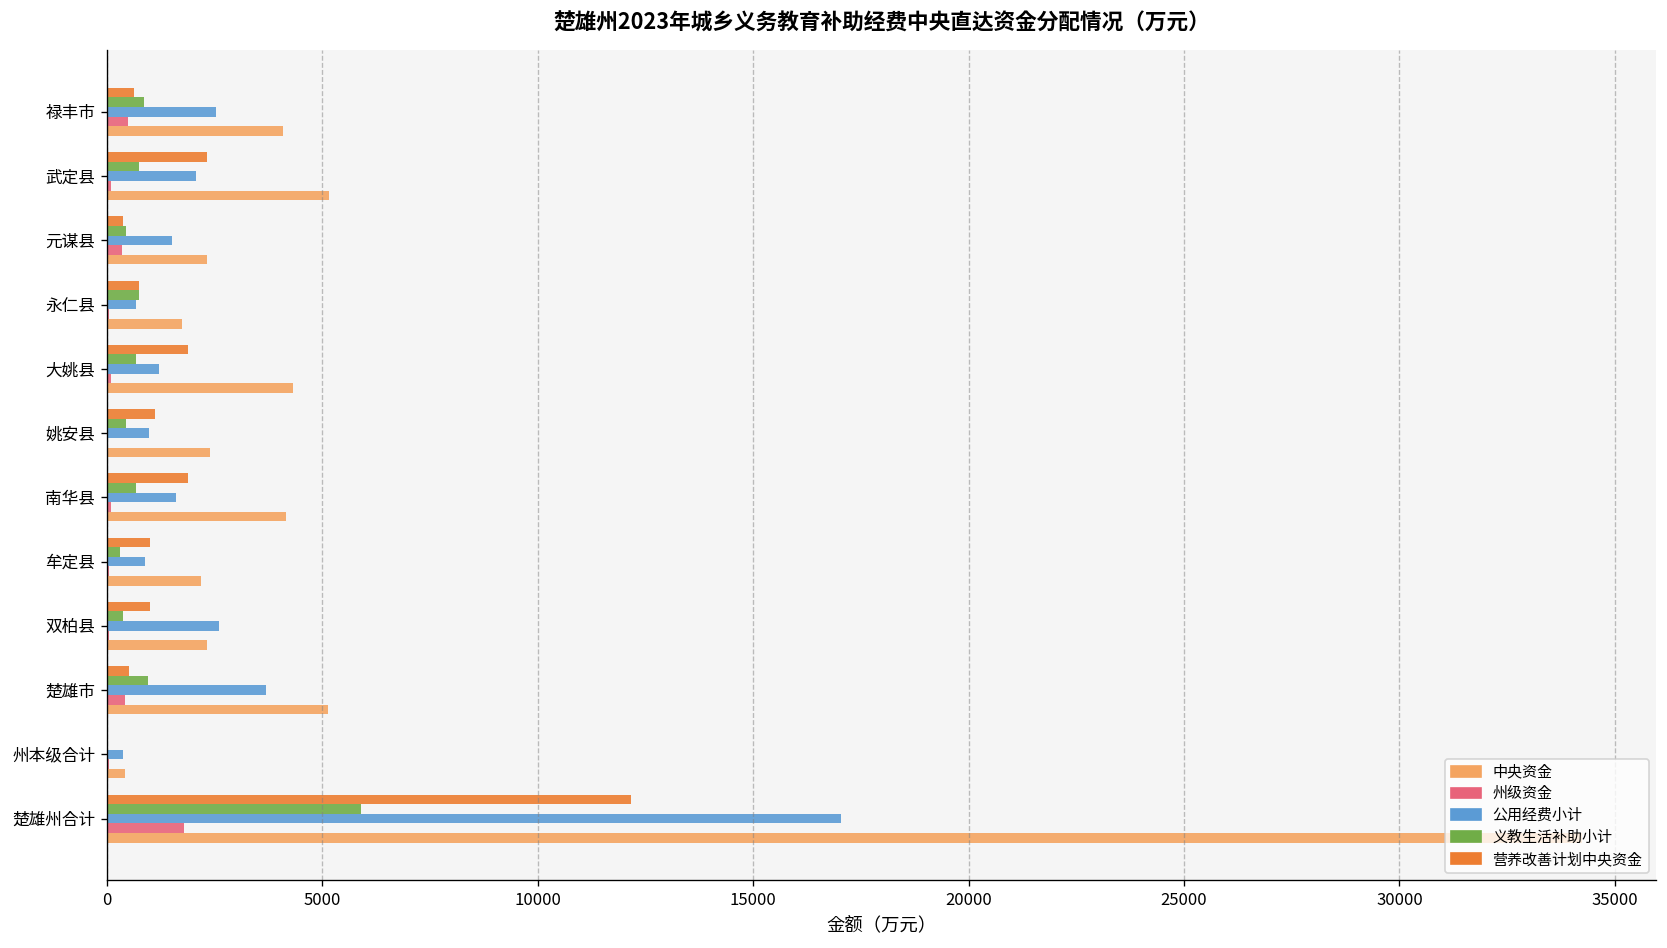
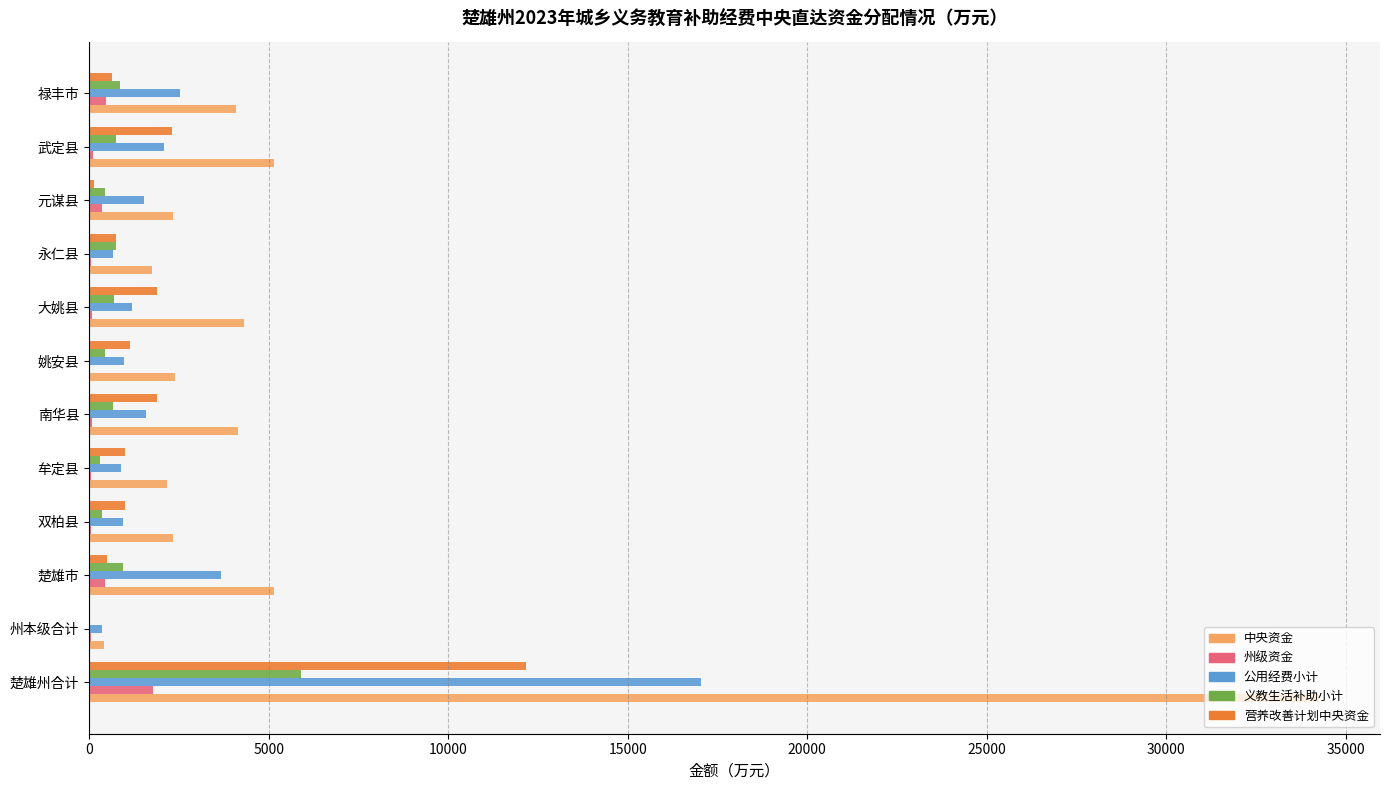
营养改善计划中央资金, 元谋县: 400 -> 100
公用经费小计, 双柏县: 2600 -> 1000
